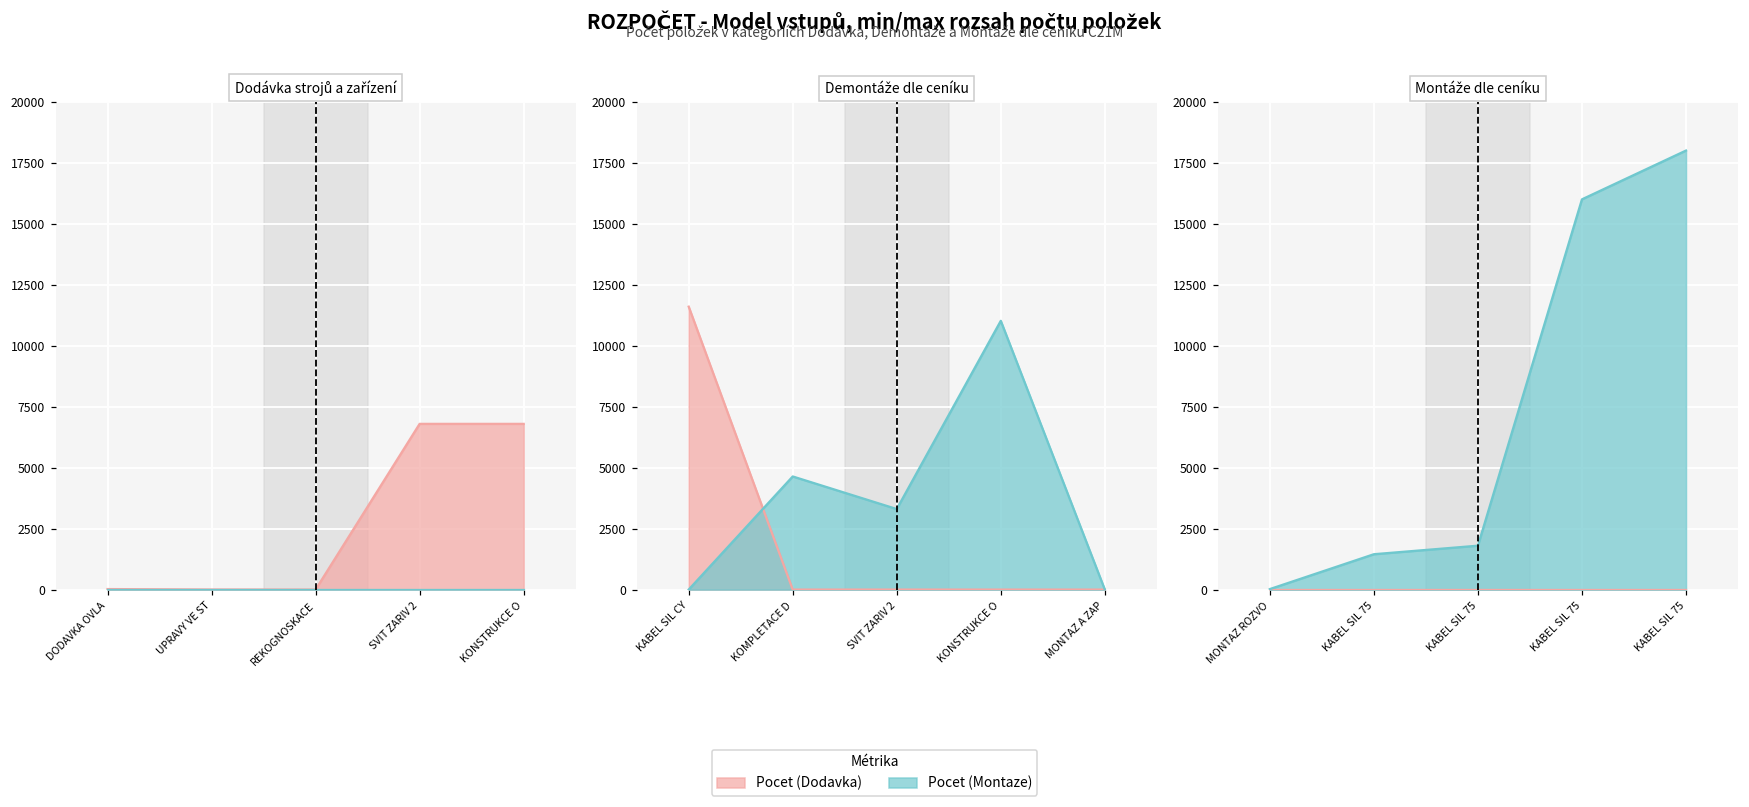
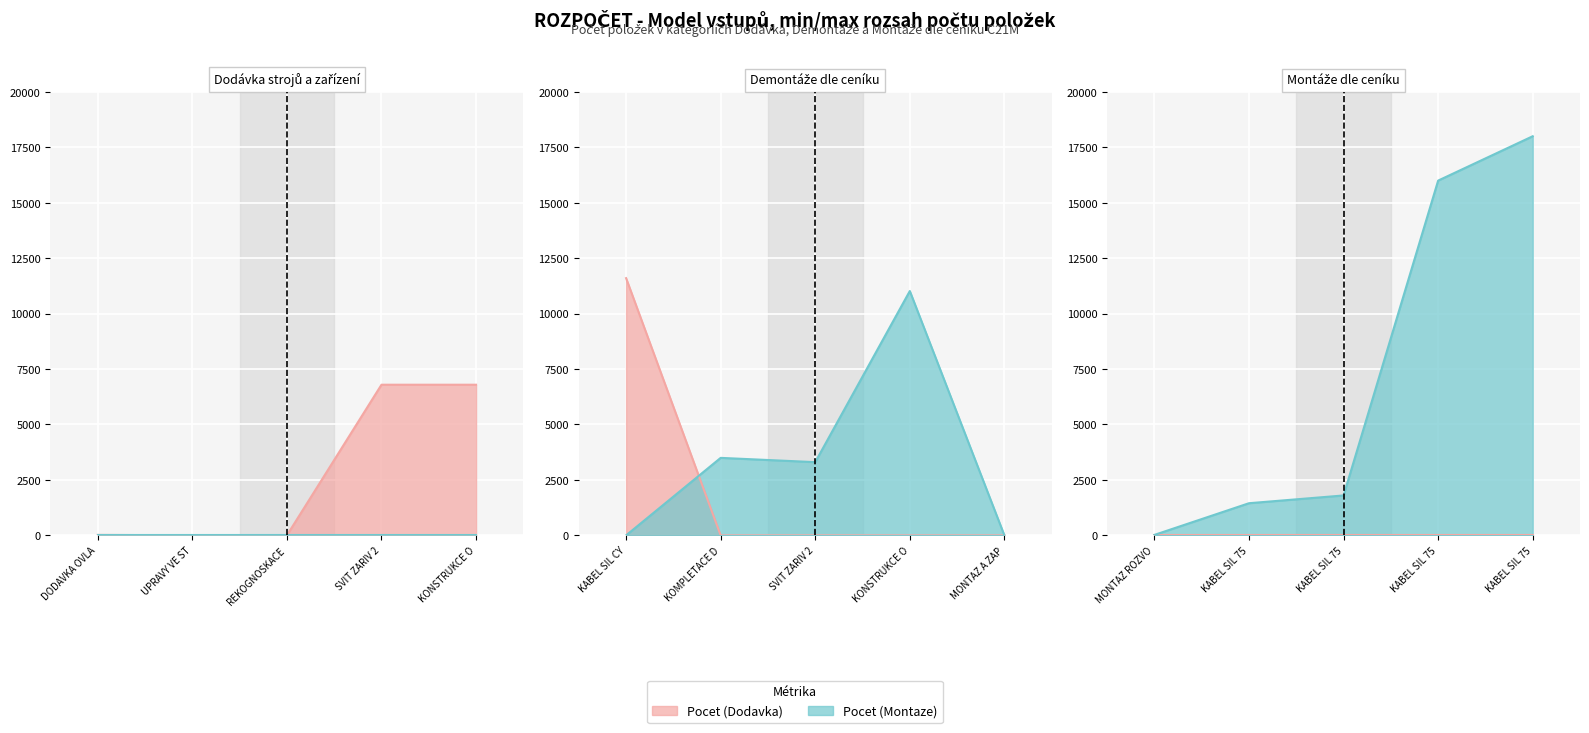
Demontáže dle ceníku, Pocet (Montaze), KOMPLETACE D: 4600 -> 3500
